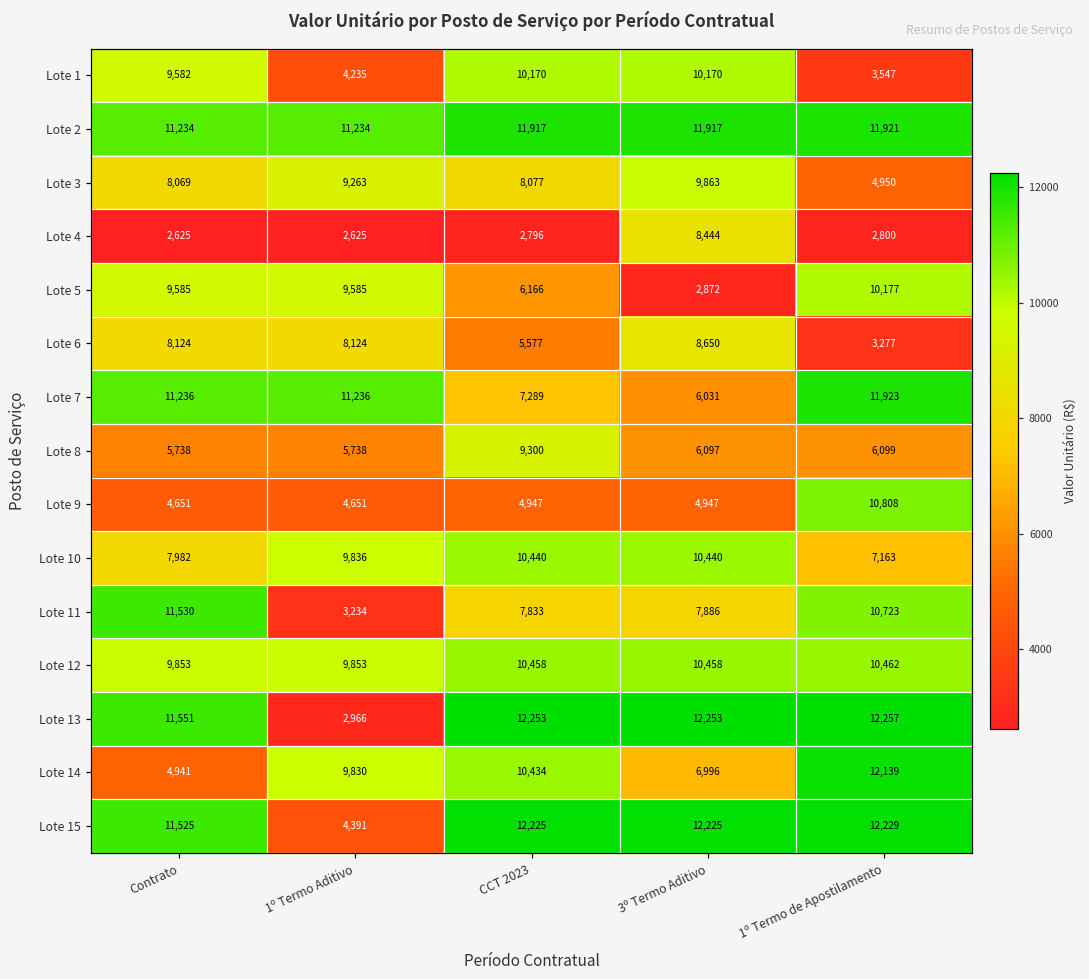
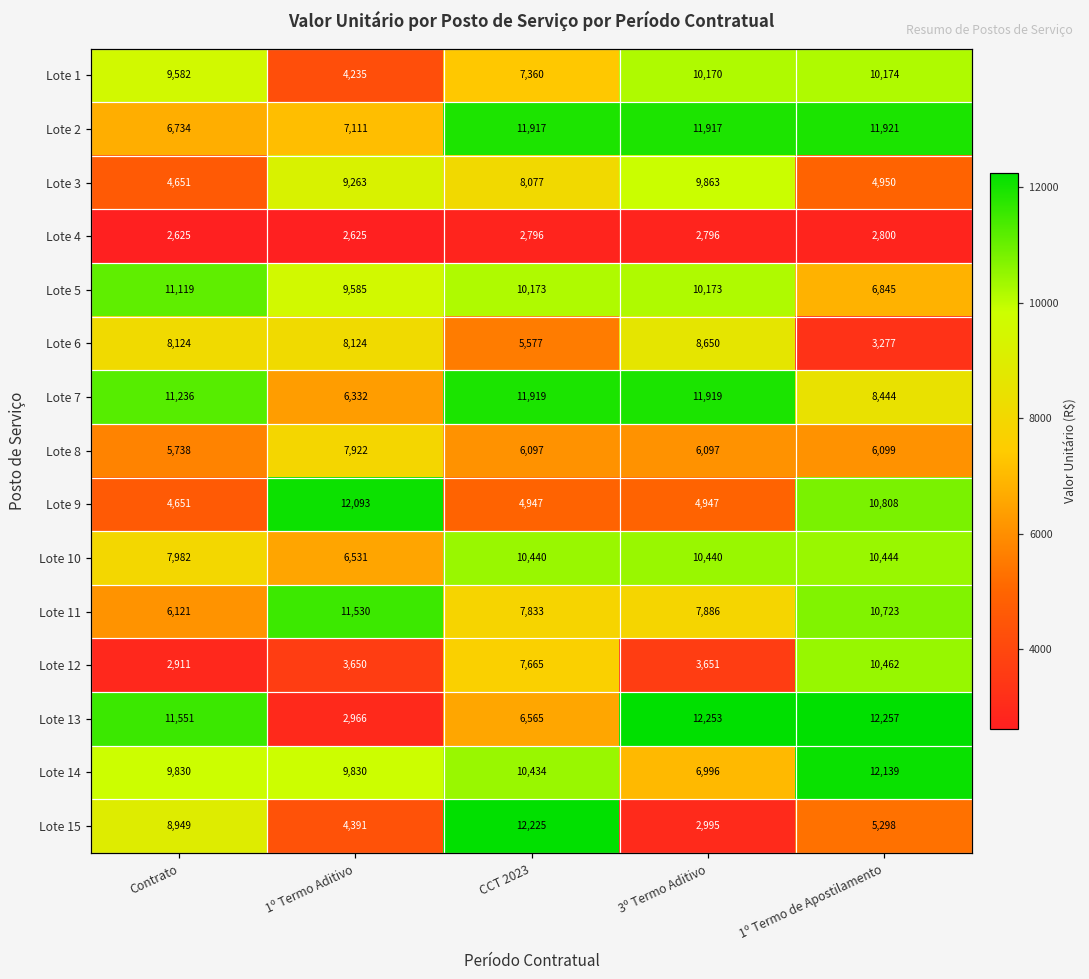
Lote 1, CCT 2023: 10,170 -> 7,360
Lote 1, 1º Termo de Apostilamento: 3,547 -> 10,174
Lote 2, Contrato: 11,234 -> 6,734
Lote 2, 1º Termo Aditivo: 11,234 -> 7,111
Lote 3, Contrato: 8,069 -> 4,651
Lote 4, 3º Termo Aditivo: 8,444 -> 2,796
Lote 5, Contrato: 9,585 -> 11,119
Lote 5, CCT 2023: 6,166 -> 10,173
Lote 5, 3º Termo Aditivo: 2,872 -> 10,173
Lote 5, 1º Termo de Apostilamento: 10,177 -> 6,845
Lote 7, 1º Termo Aditivo: 11,236 -> 6,332
Lote 7, CCT 2023: 7,289 -> 11,919
Lote 7, 3º Termo Aditivo: 6,031 -> 11,919
Lote 7, 1º Termo de Apostilamento: 11,923 -> 8,444
Lote 8, 1º Termo Aditivo: 5,738 -> 7,922
Lote 8, CCT 2023: 9,300 -> 6,097
Lote 9, 1º Termo Aditivo: 4,651 -> 12,093
Lote 10, 1º Termo Aditivo: 9,836 -> 6,531
Lote 10, 1º Termo de Apostilamento: 7,163 -> 10,444
Lote 11, Contrato: 11,530 -> 6,121
Lote 11, 1º Termo Aditivo: 3,234 -> 11,530
Lote 12, Contrato: 9,853 -> 2,911
Lote 12, 1º Termo Aditivo: 9,853 -> 3,650
Lote 12, CCT 2023: 10,458 -> 7,665
Lote 12, 3º Termo Aditivo: 10,458 -> 3,651
Lote 13, CCT 2023: 12,253 -> 6,565
Lote 14, Contrato: 4,941 -> 9,830
Lote 15, Contrato: 11,525 -> 8,949
Lote 15, 3º Termo Aditivo: 12,225 -> 2,995
Lote 15, 1º Termo de Apostilamento: 12,229 -> 5,298
